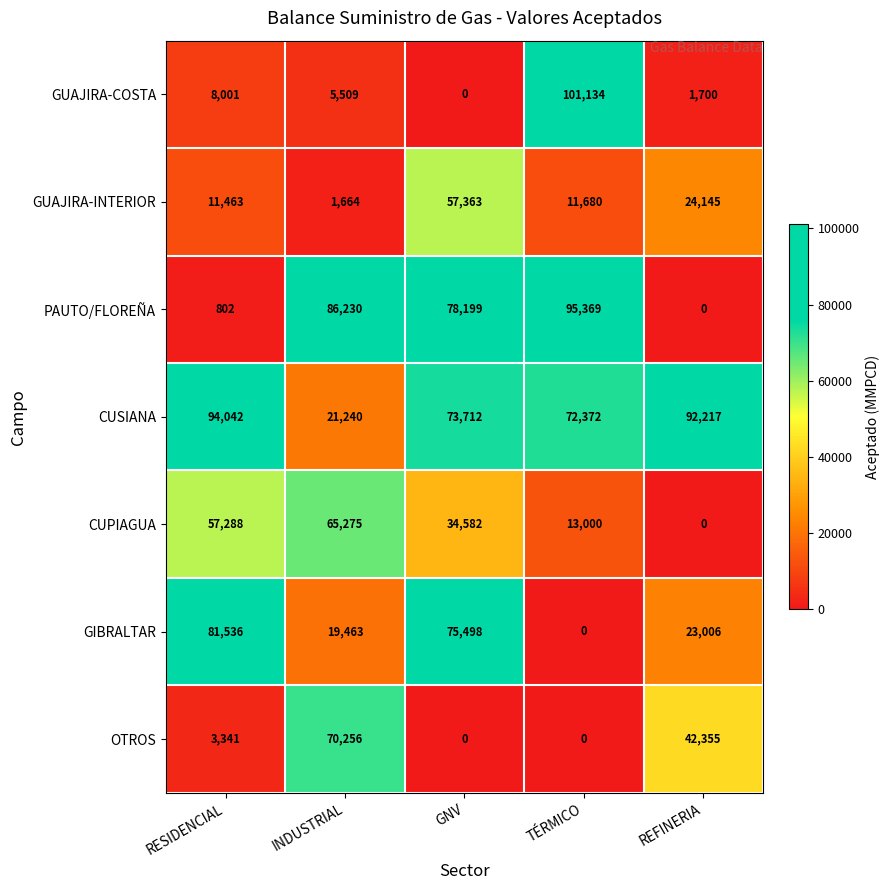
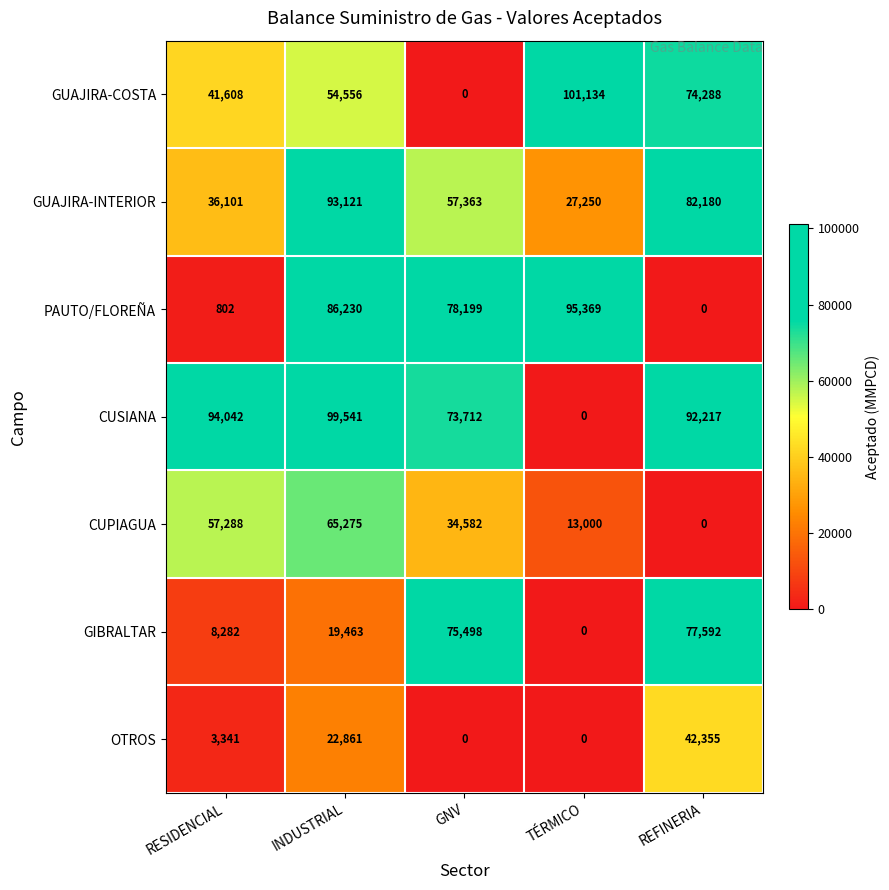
GUAJIRA-COSTA, RESIDENCIAL: 8,001 -> 41,608
GUAJIRA-COSTA, INDUSTRIAL: 5,509 -> 54,556
GUAJIRA-COSTA, REFINERIA: 1,700 -> 74,288
GUAJIRA-INTERIOR, RESIDENCIAL: 11,463 -> 36,101
GUAJIRA-INTERIOR, INDUSTRIAL: 1,664 -> 93,121
GUAJIRA-INTERIOR, TÉRMICO: 11,680 -> 27,250
GUAJIRA-INTERIOR, REFINERIA: 24,145 -> 82,180
CUSIANA, INDUSTRIAL: 21,240 -> 99,541
CUSIANA, TÉRMICO: 72,372 -> 0
GIBRALTAR, RESIDENCIAL: 81,536 -> 8,282
GIBRALTAR, REFINERIA: 23,006 -> 77,592
OTROS, INDUSTRIAL: 70,256 -> 22,861
